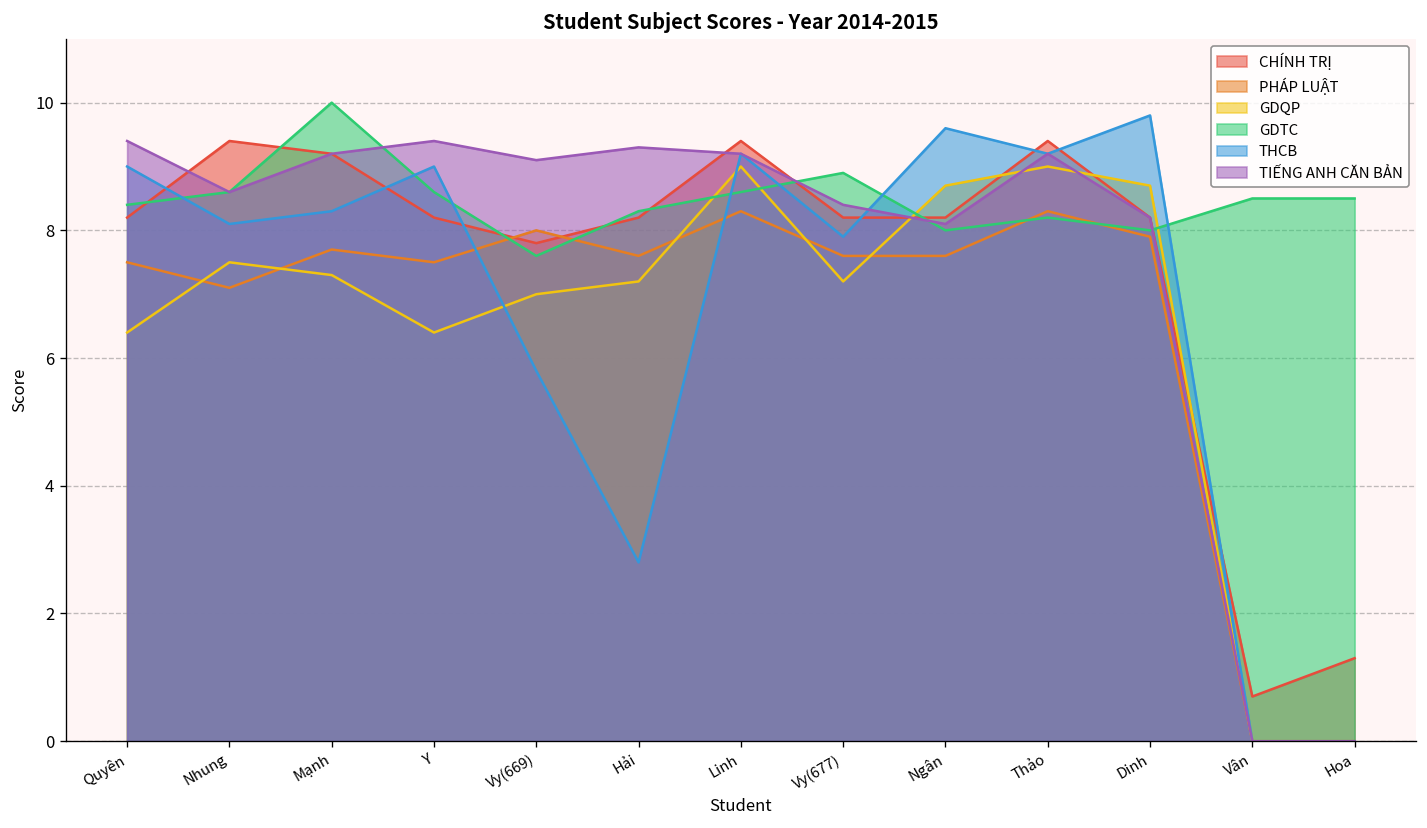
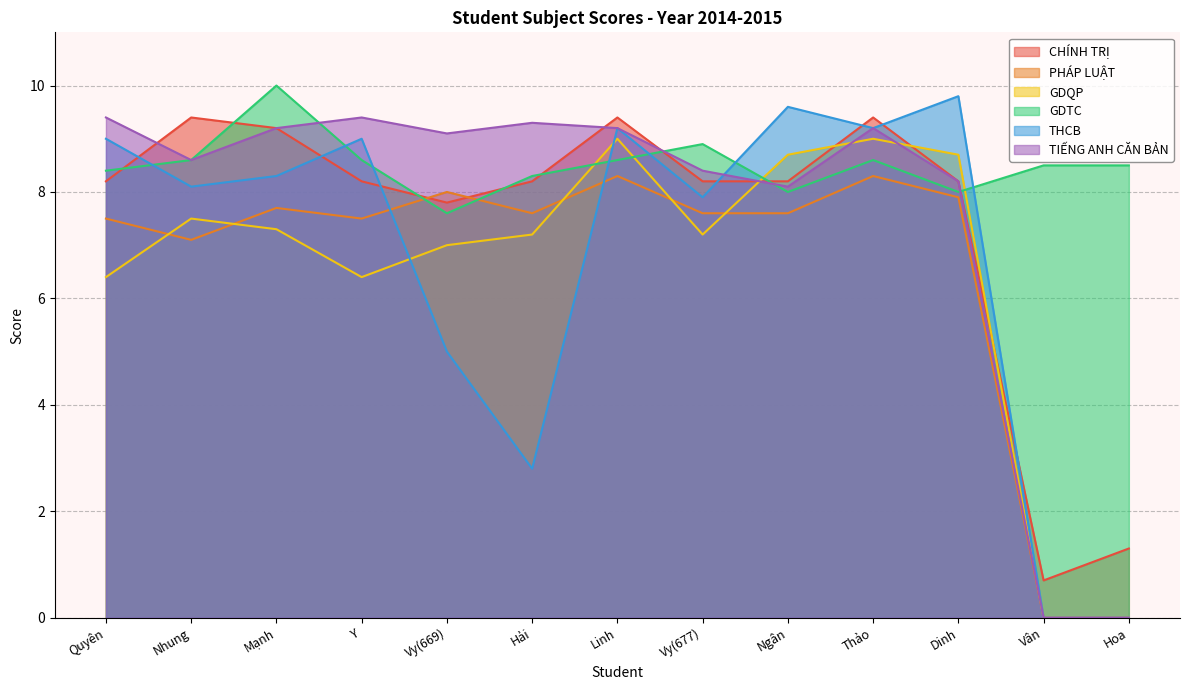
THCB, Vy(669): 5.8 -> 5.0
GDTC, Thảo: 8.2 -> 8.6
